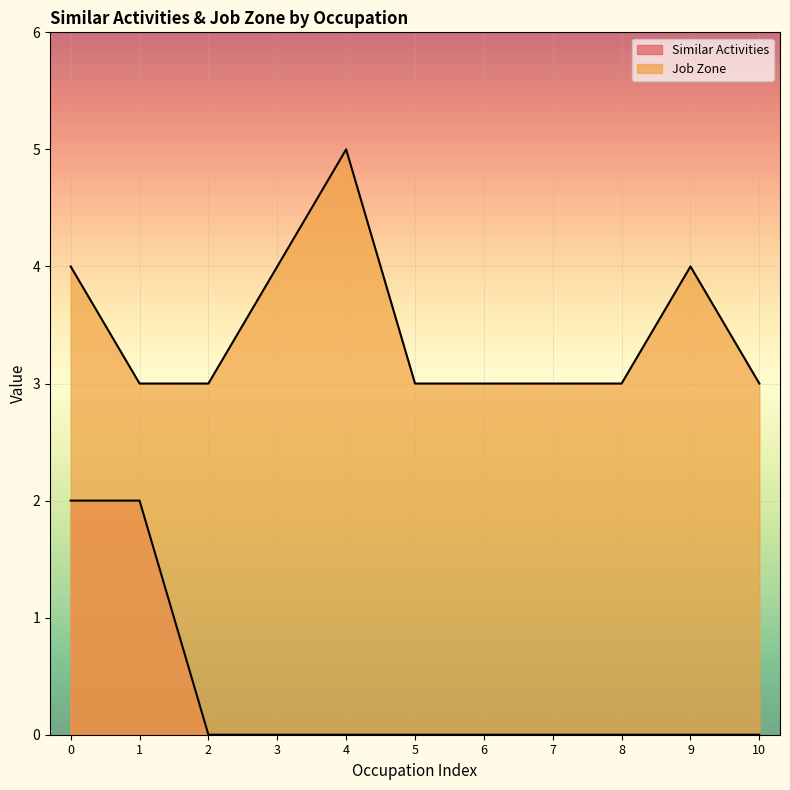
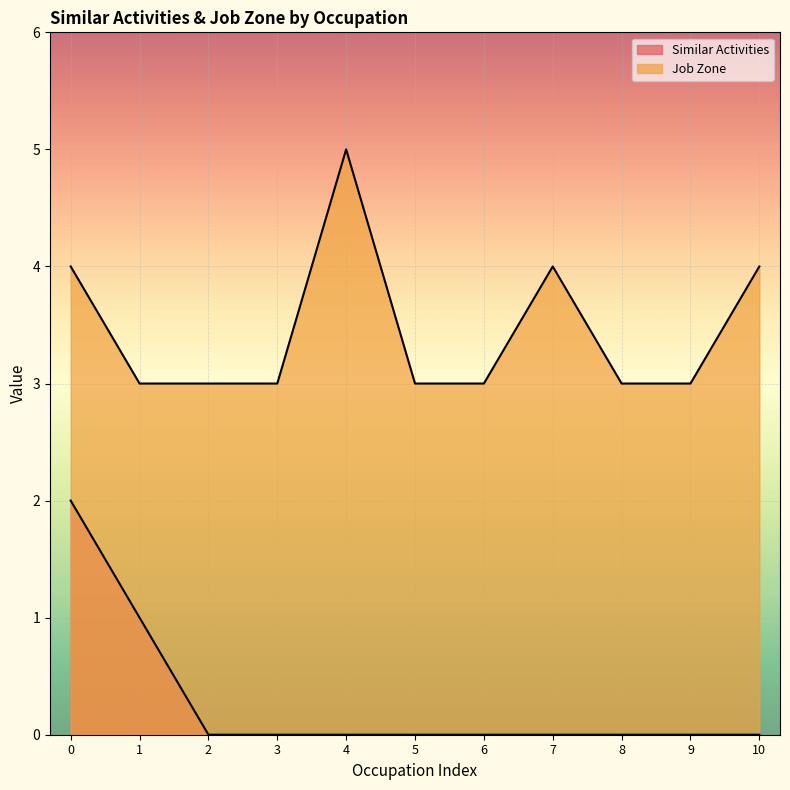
Similar Activities, 1: 2 -> 1
Job Zone, 3: 4 -> 3
Job Zone, 7: 3 -> 4
Job Zone, 9: 4 -> 3
Job Zone, 10: 3 -> 4
